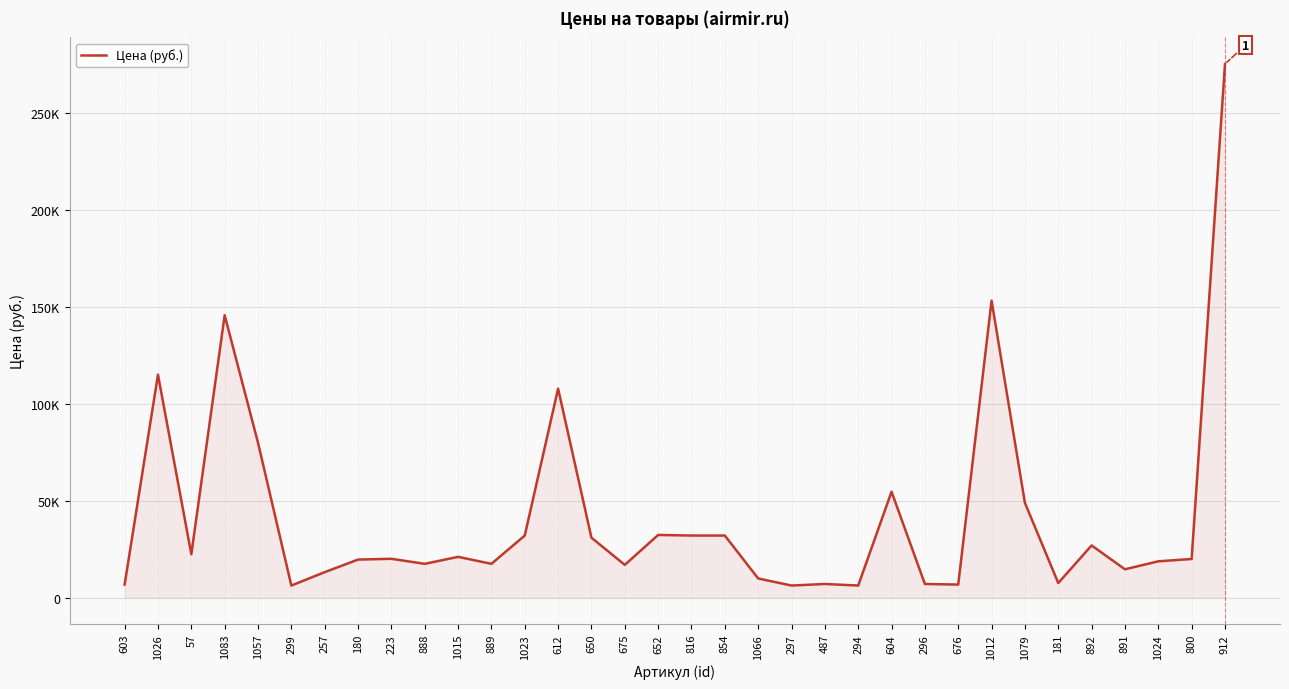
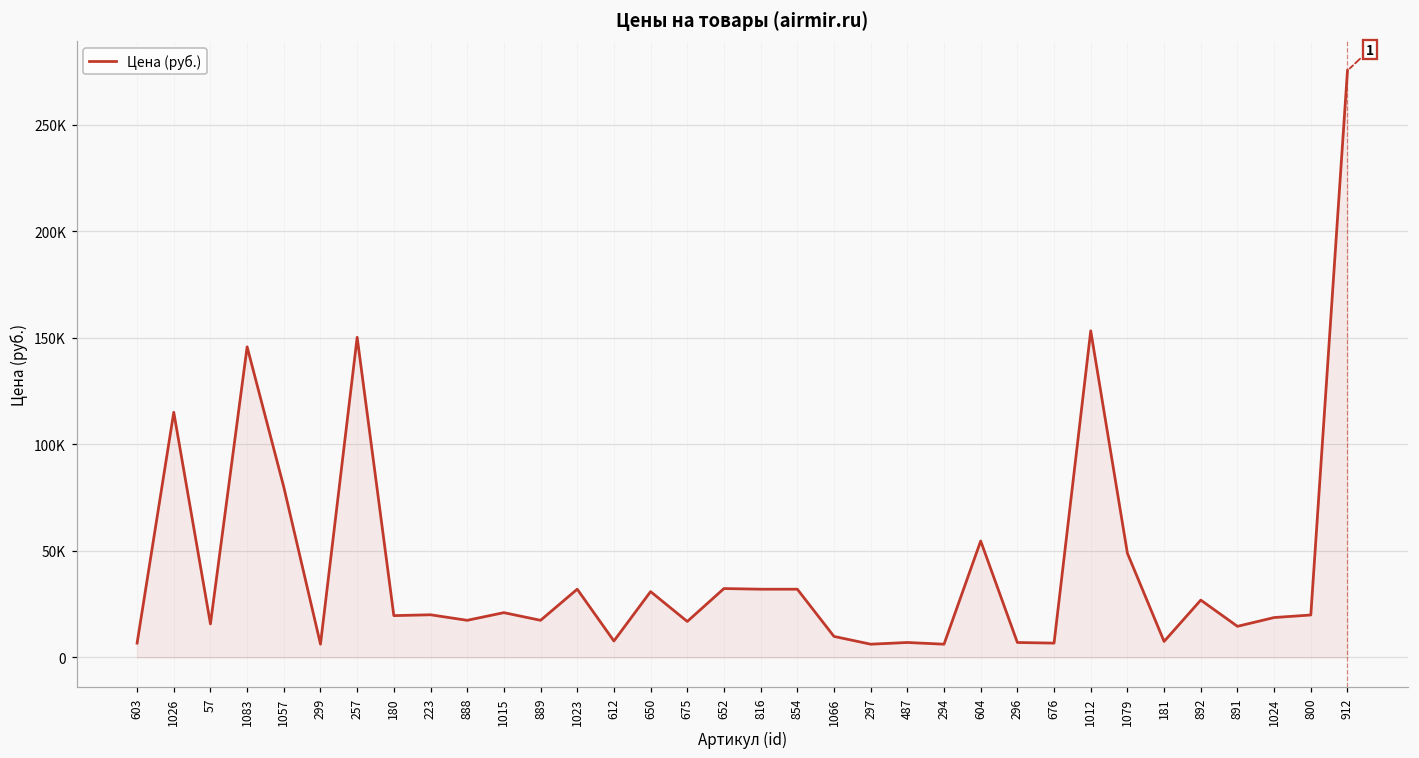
57: 22000 -> 16000
257: 13000 -> 150000
612: 108000 -> 8000
